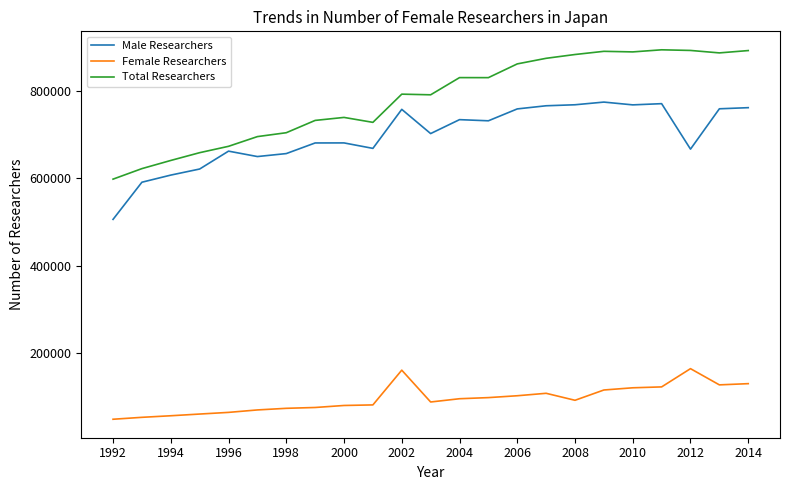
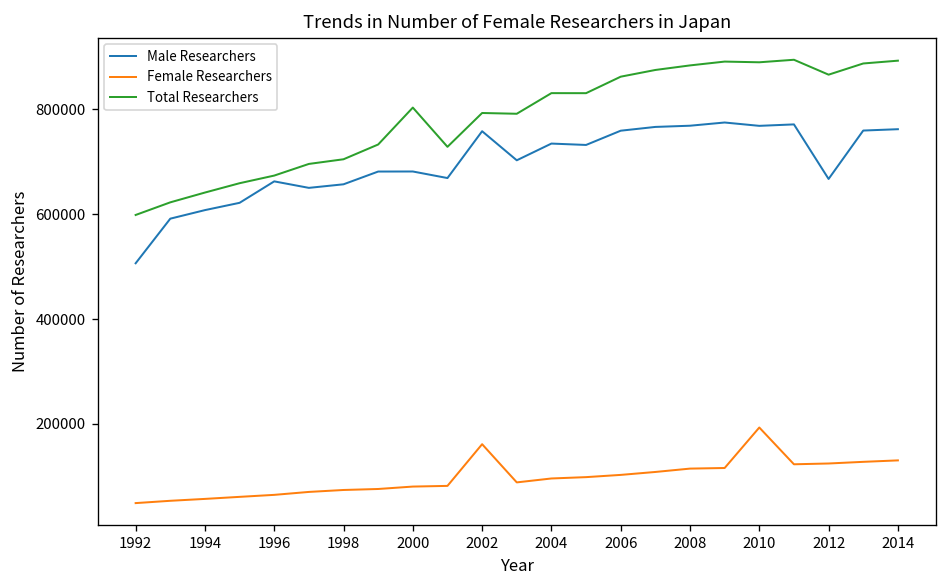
Total Researchers, 2000: 740000 -> 800000
Female Researchers, 2008: 90000 -> 110000
Female Researchers, 2010: 120000 -> 190000
Female Researchers, 2012: 160000 -> 120000
Total Researchers, 2012: 890000 -> 870000
